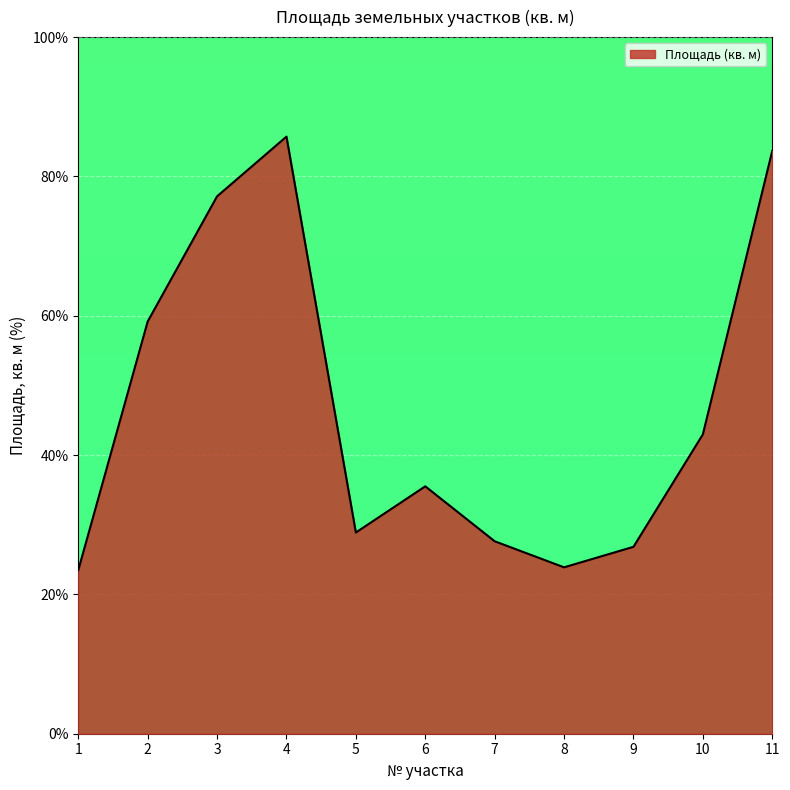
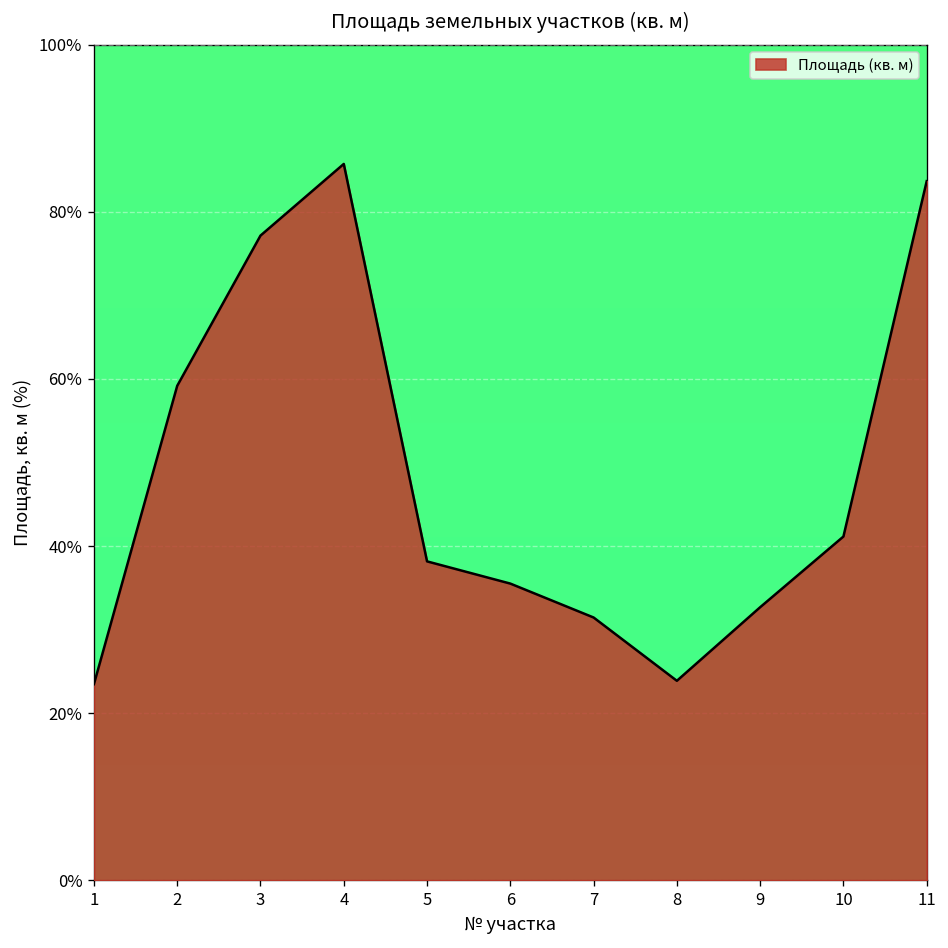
5: 29% -> 38%
7: 28% -> 31%
9: 27% -> 33%
10: 43% -> 41%
